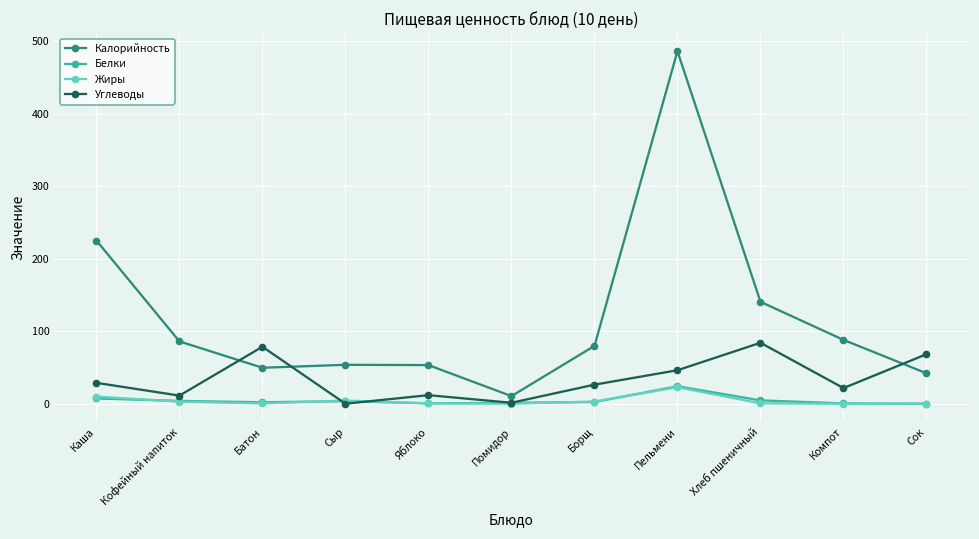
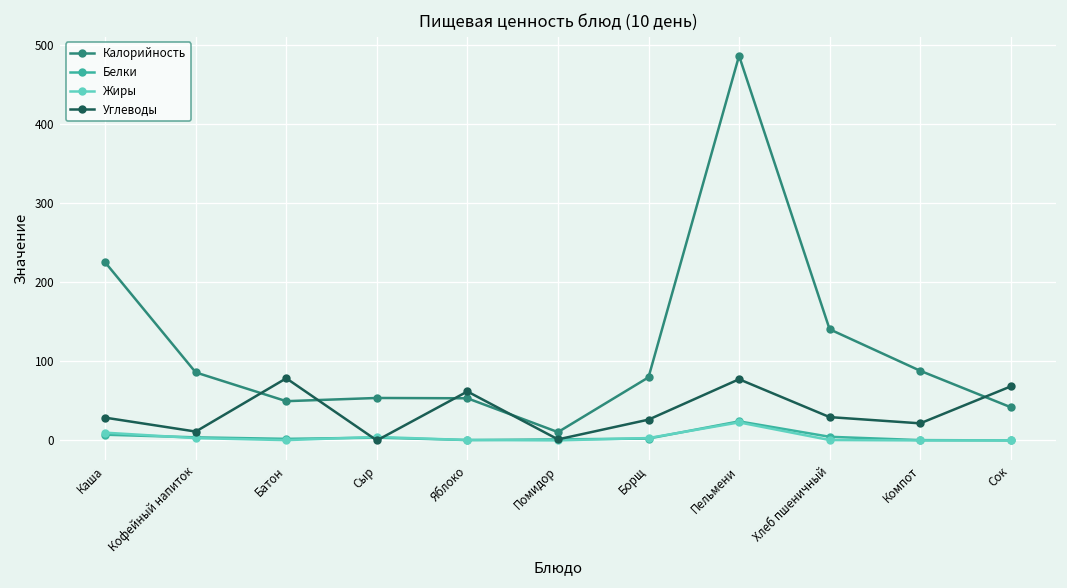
Углеводы, Яблоко: 10 -> 60
Углеводы, Пельмени: 50 -> 80
Углеводы, Хлеб пшеничный: 80 -> 30
